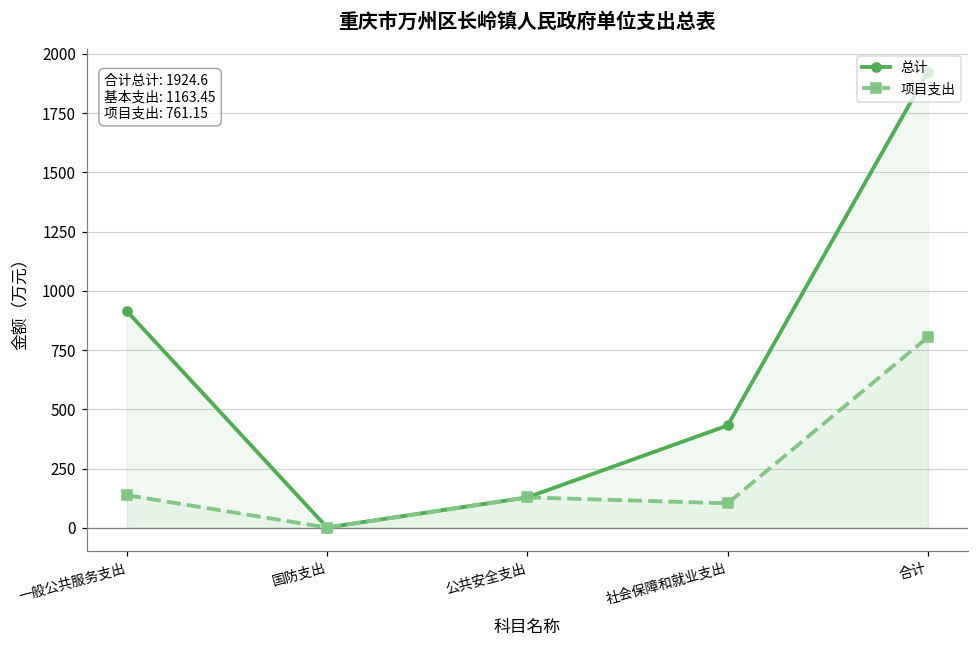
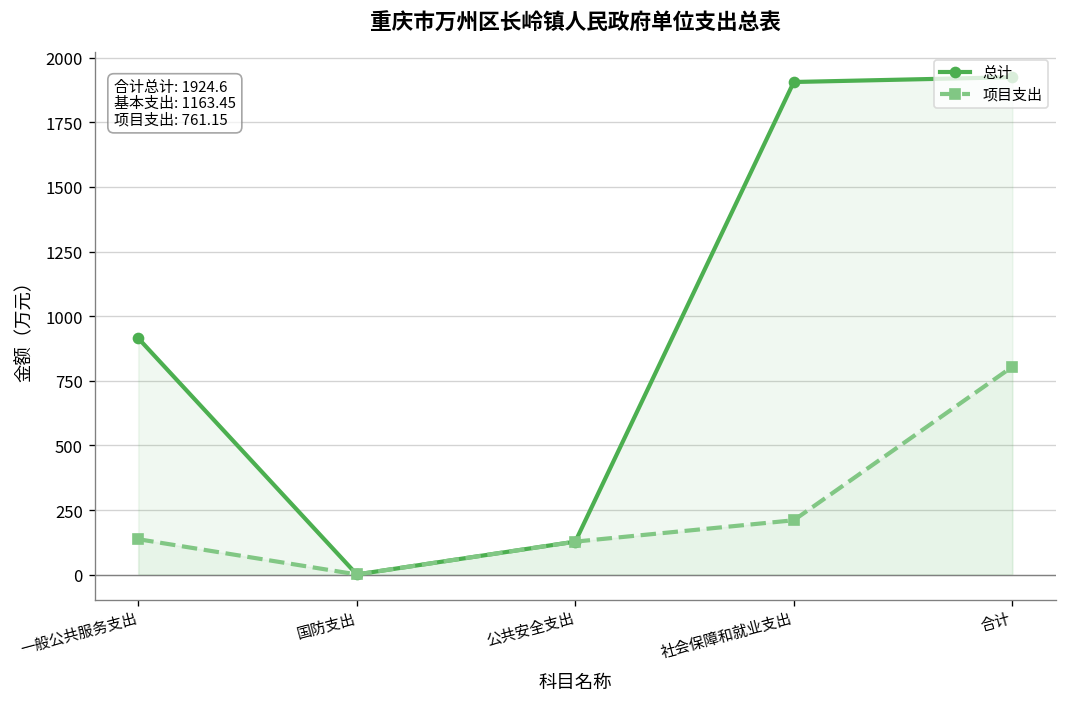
总计, 社会保障和就业支出: 430 -> 1910
项目支出, 社会保障和就业支出: 100 -> 210
